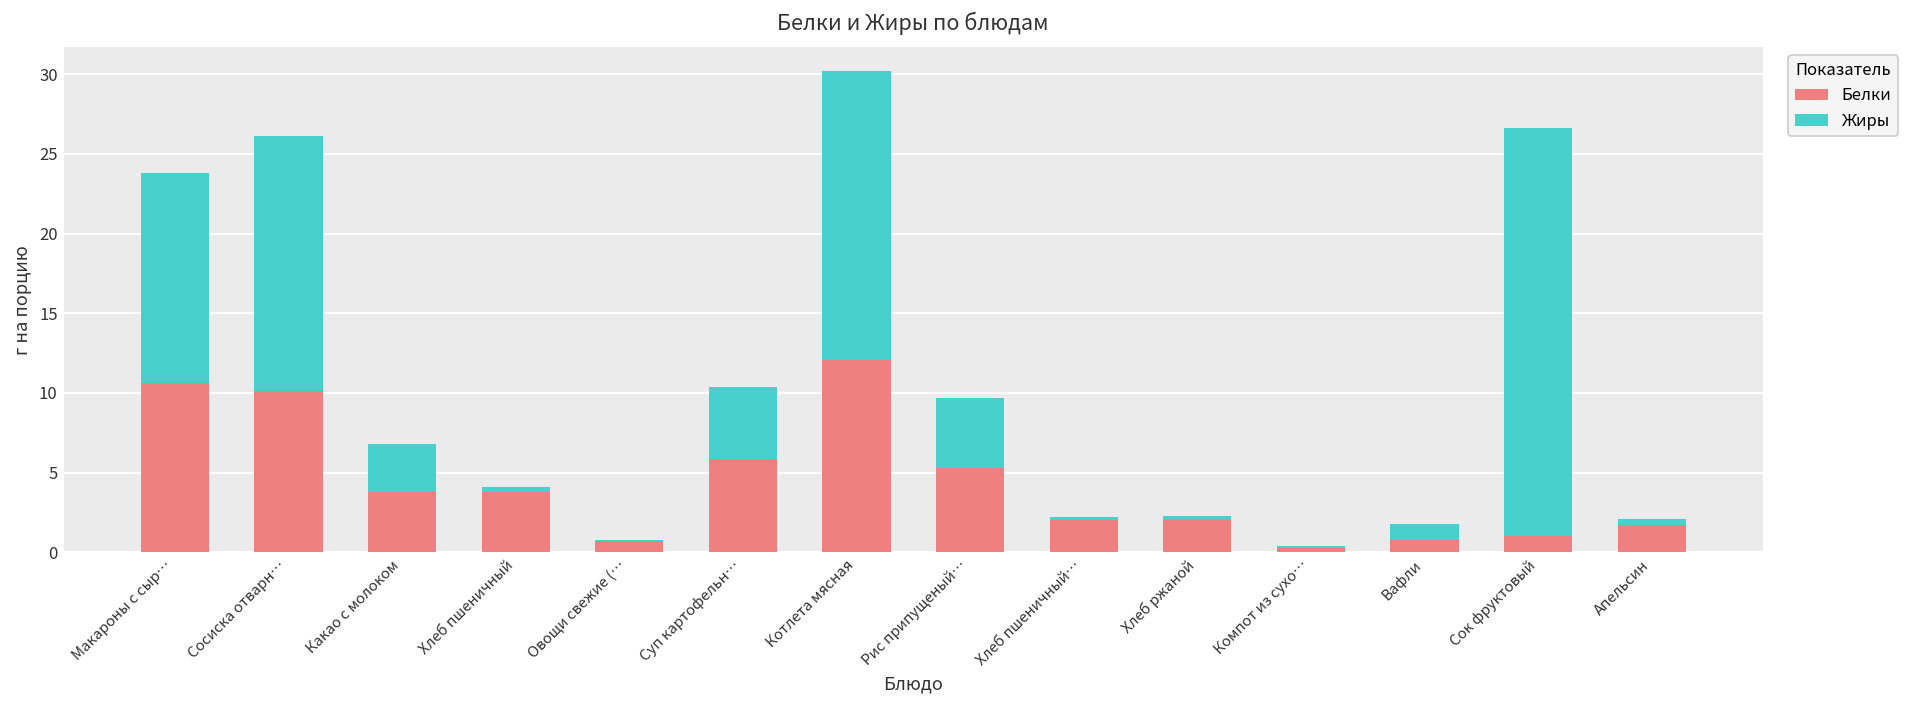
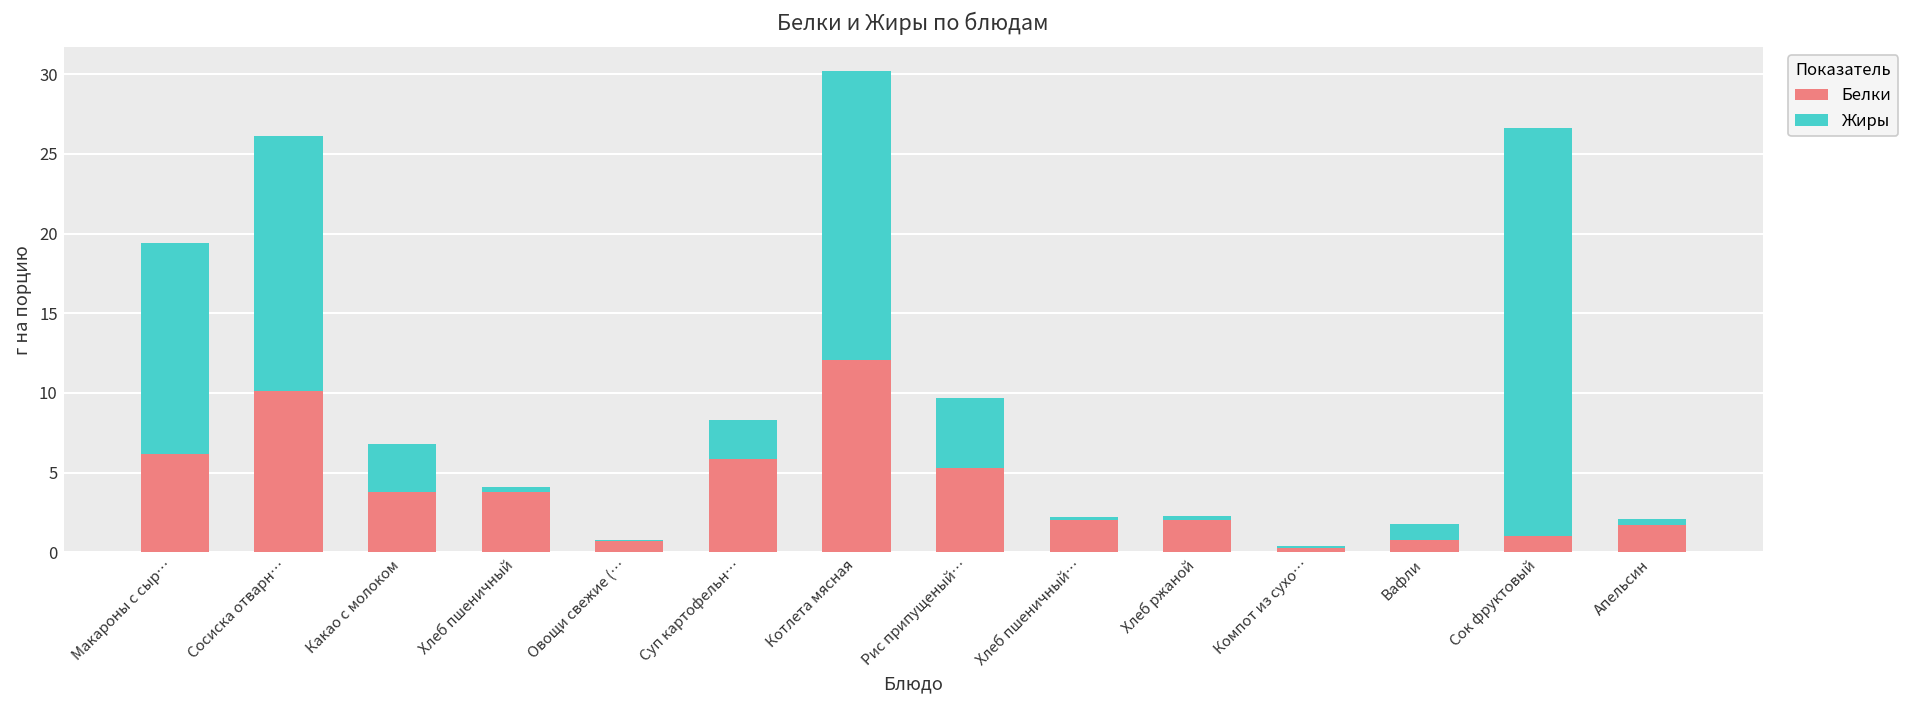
Белки, Макароны с сыр…: 10.6 -> 6.2
Жиры, Суп картофельн…: 4.6 -> 2.5
